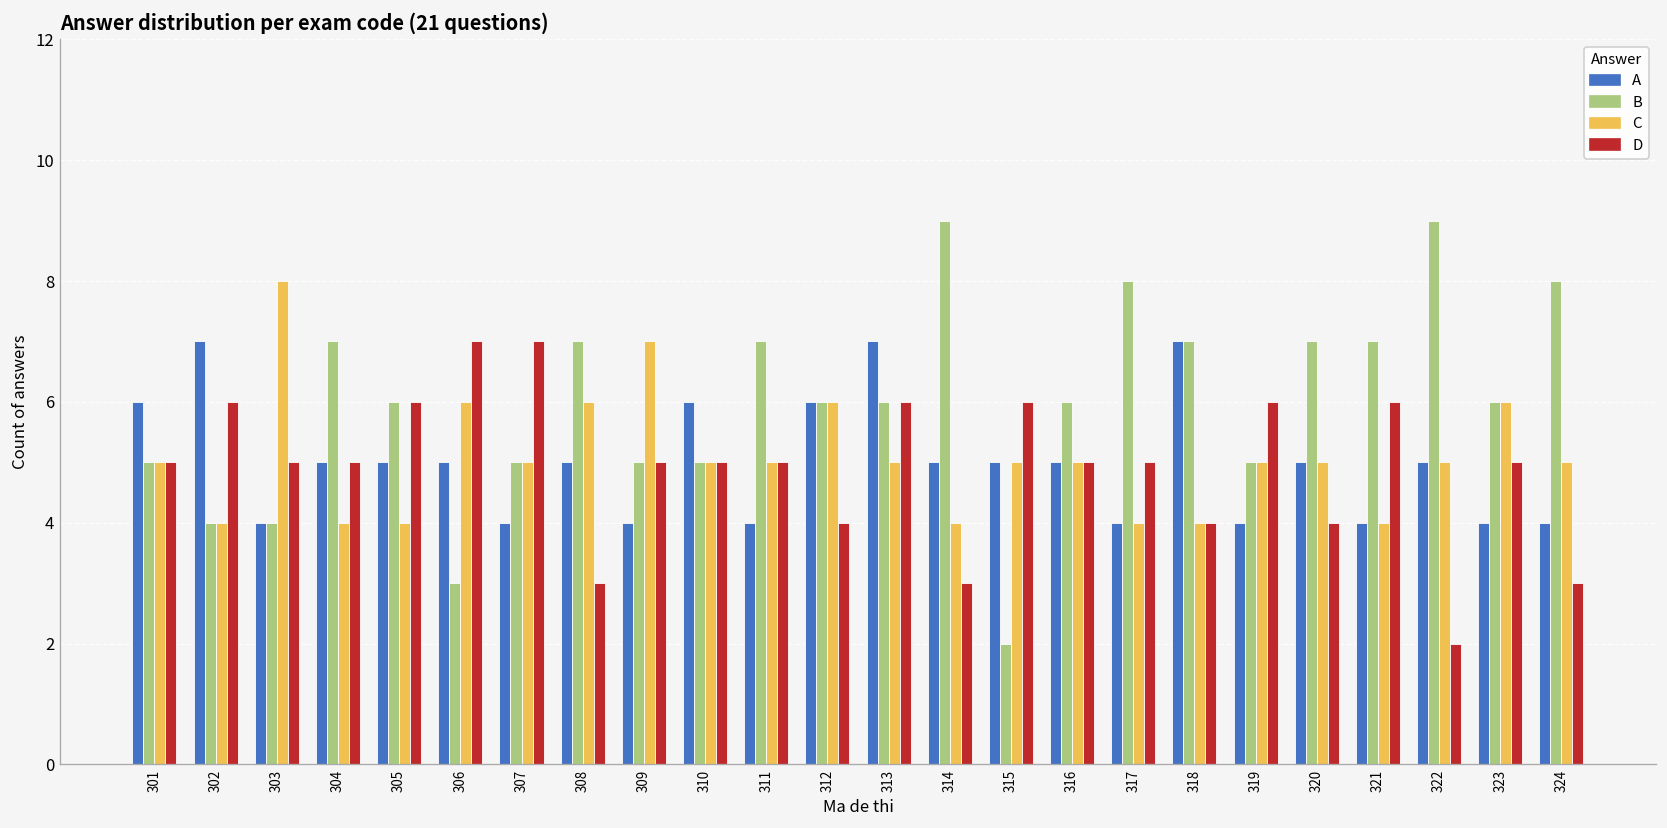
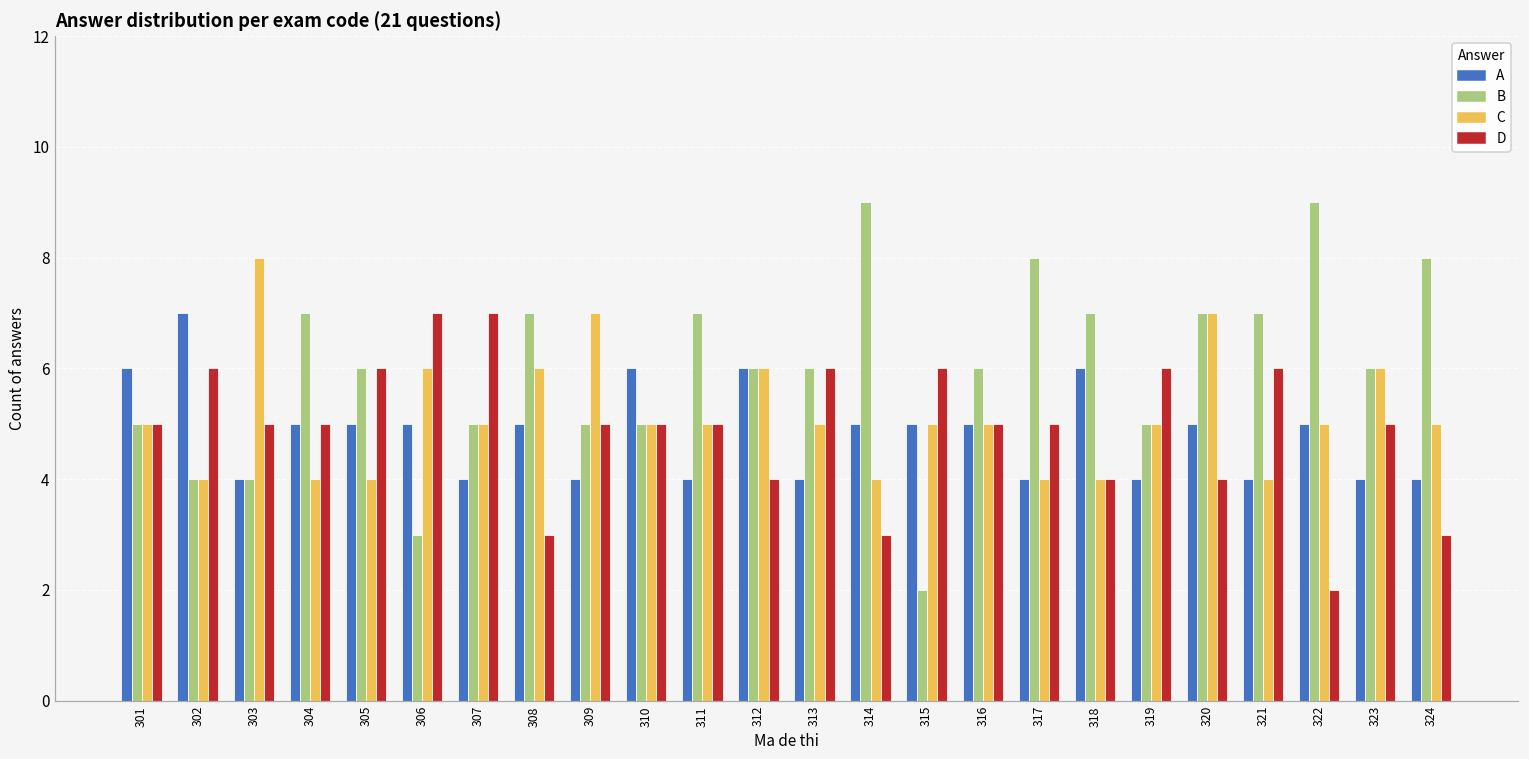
A, 313: 7 -> 4
A, 318: 7 -> 6
C, 320: 5 -> 7
